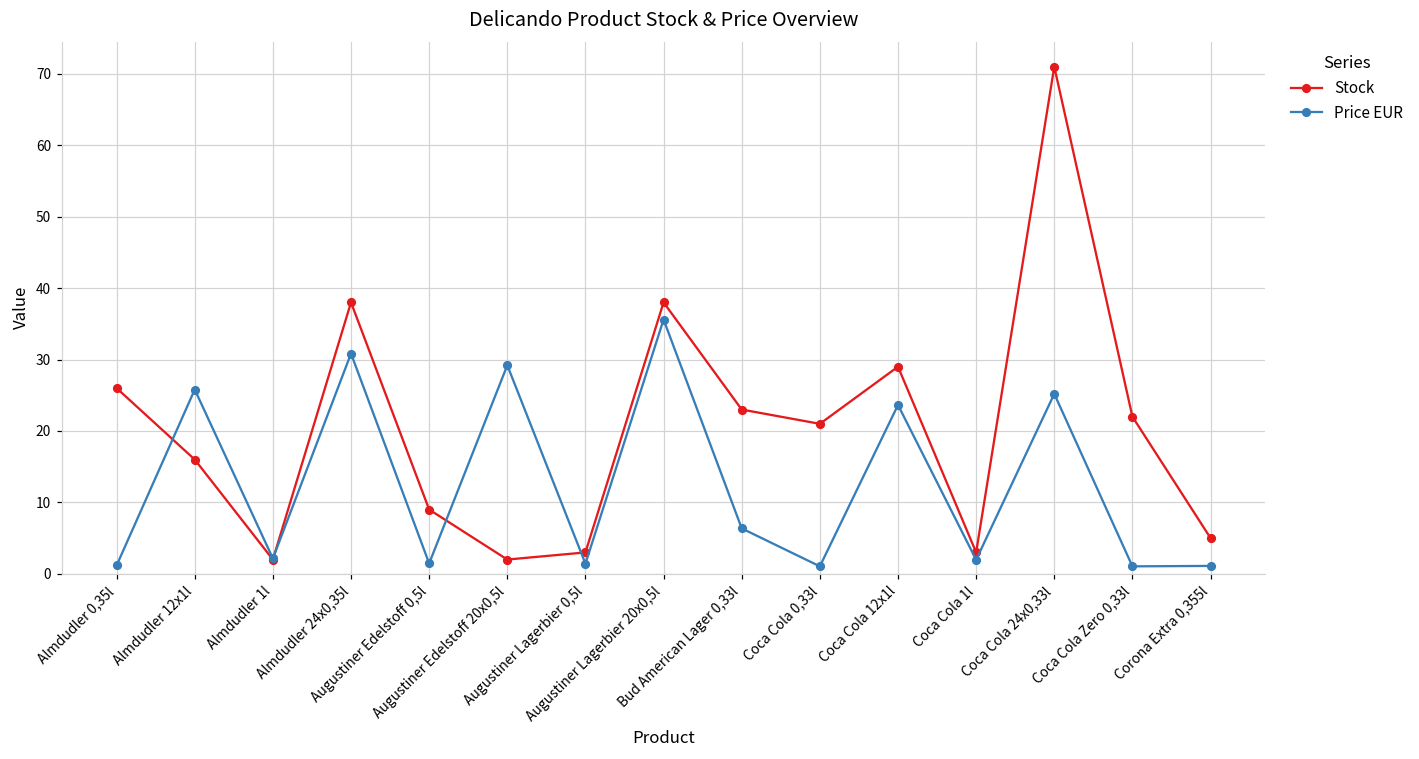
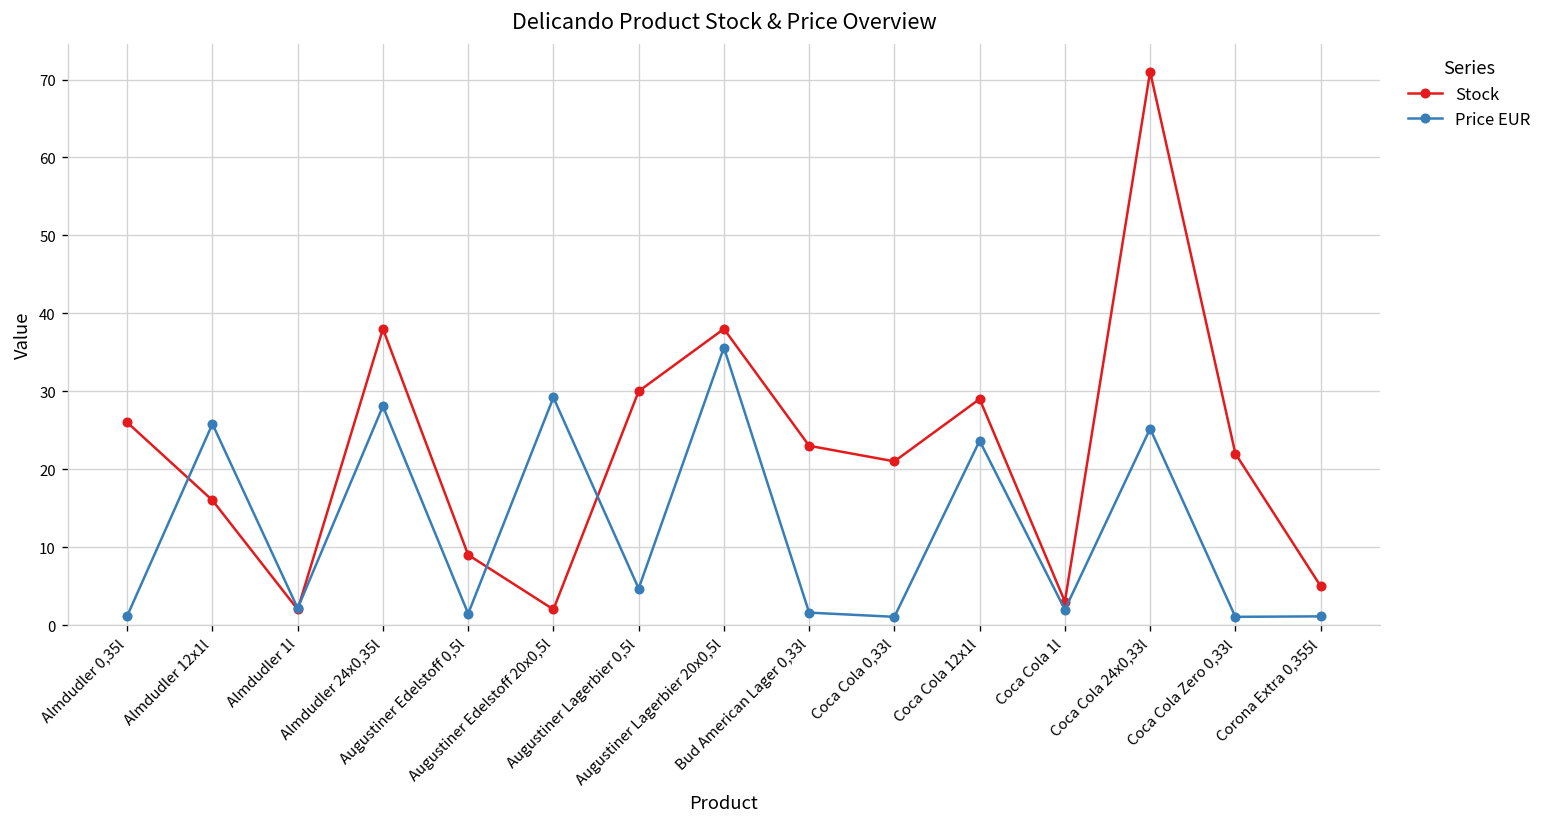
Price EUR, Almdudler 24x0,35l: 31 -> 28
Stock, Augustiner Lagerbier 0,5l: 3 -> 30
Price EUR, Augustiner Lagerbier 0,5l: 1 -> 5
Price EUR, Bud American Lager 0,33l: 6 -> 2
